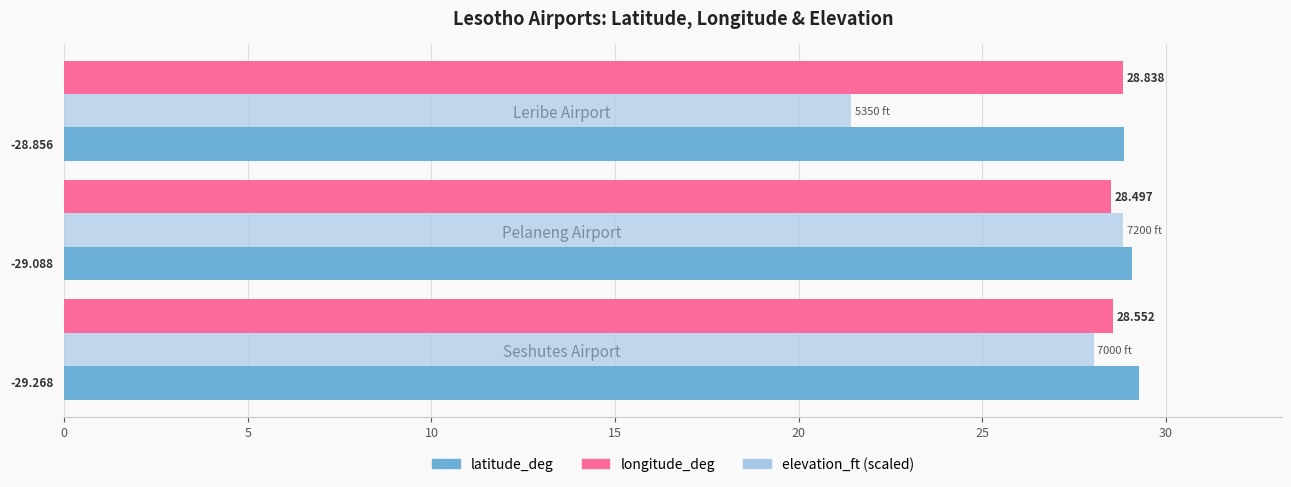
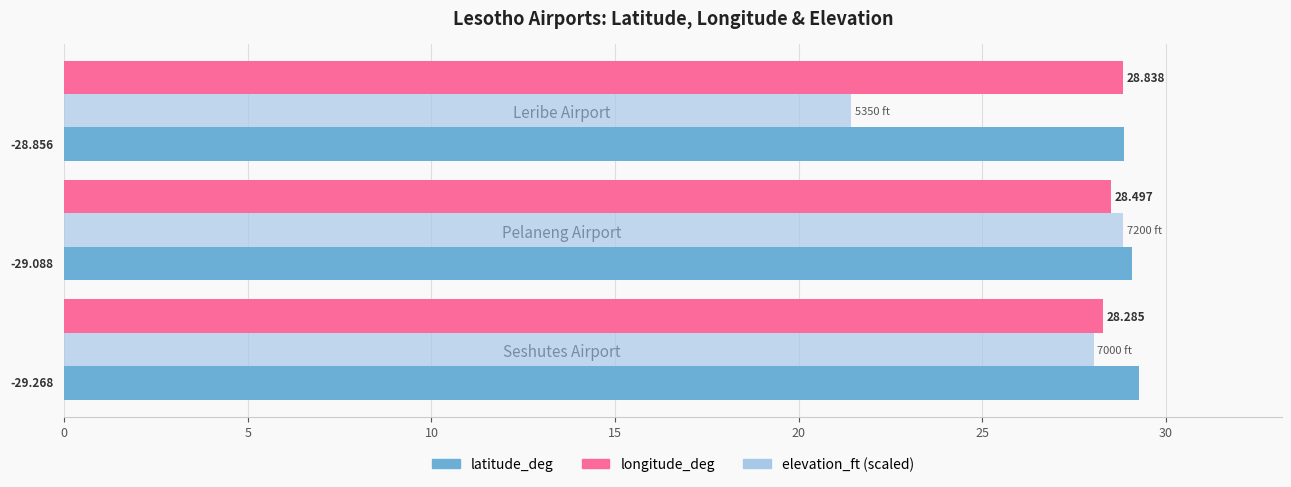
longitude_deg, Seshutes Airport: 28.552 -> 28.285
